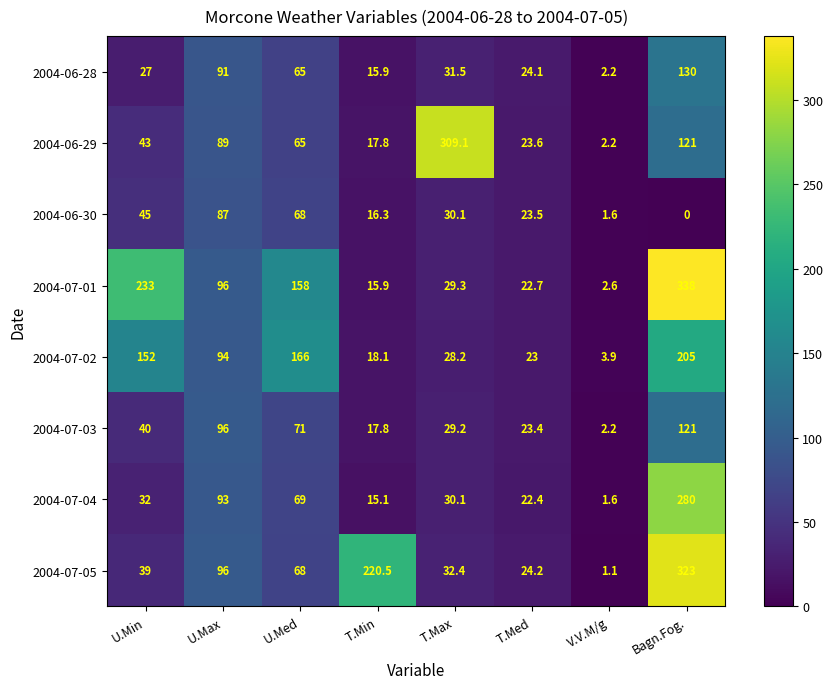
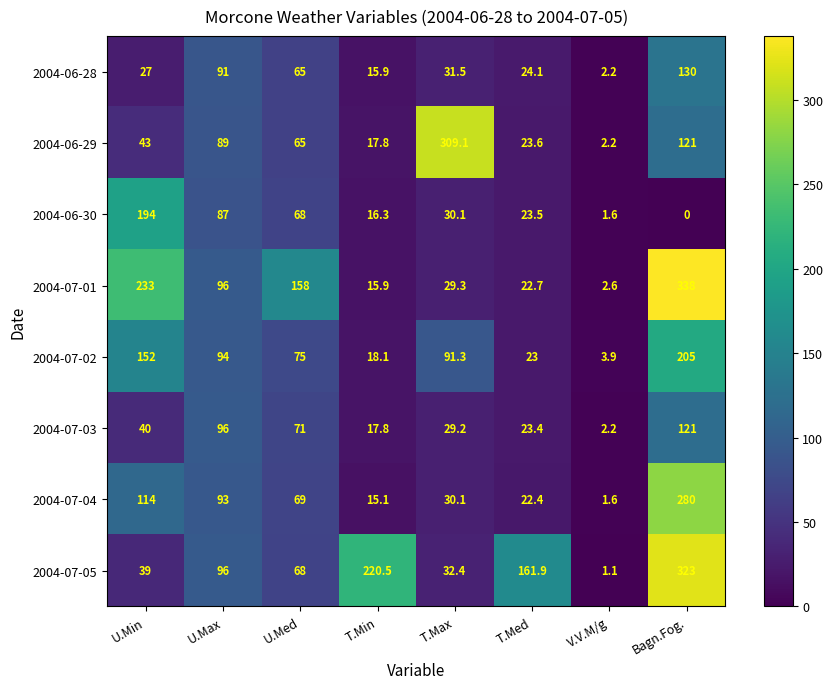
2004-06-30, U.Min: 45 -> 194
2004-07-02, U.Med: 166 -> 75
2004-07-02, T.Max: 28.2 -> 91.3
2004-07-04, U.Min: 32 -> 114
2004-07-05, T.Med: 24.2 -> 161.9
